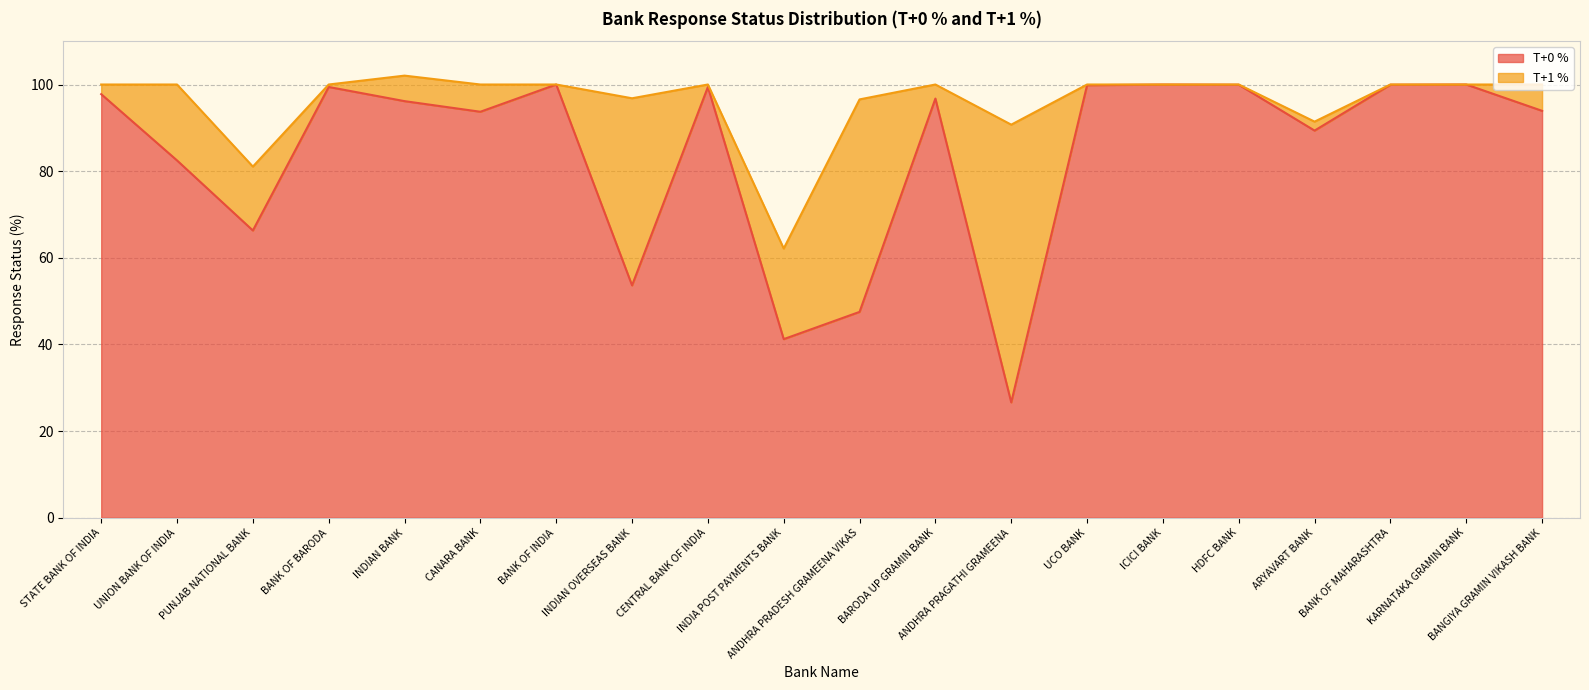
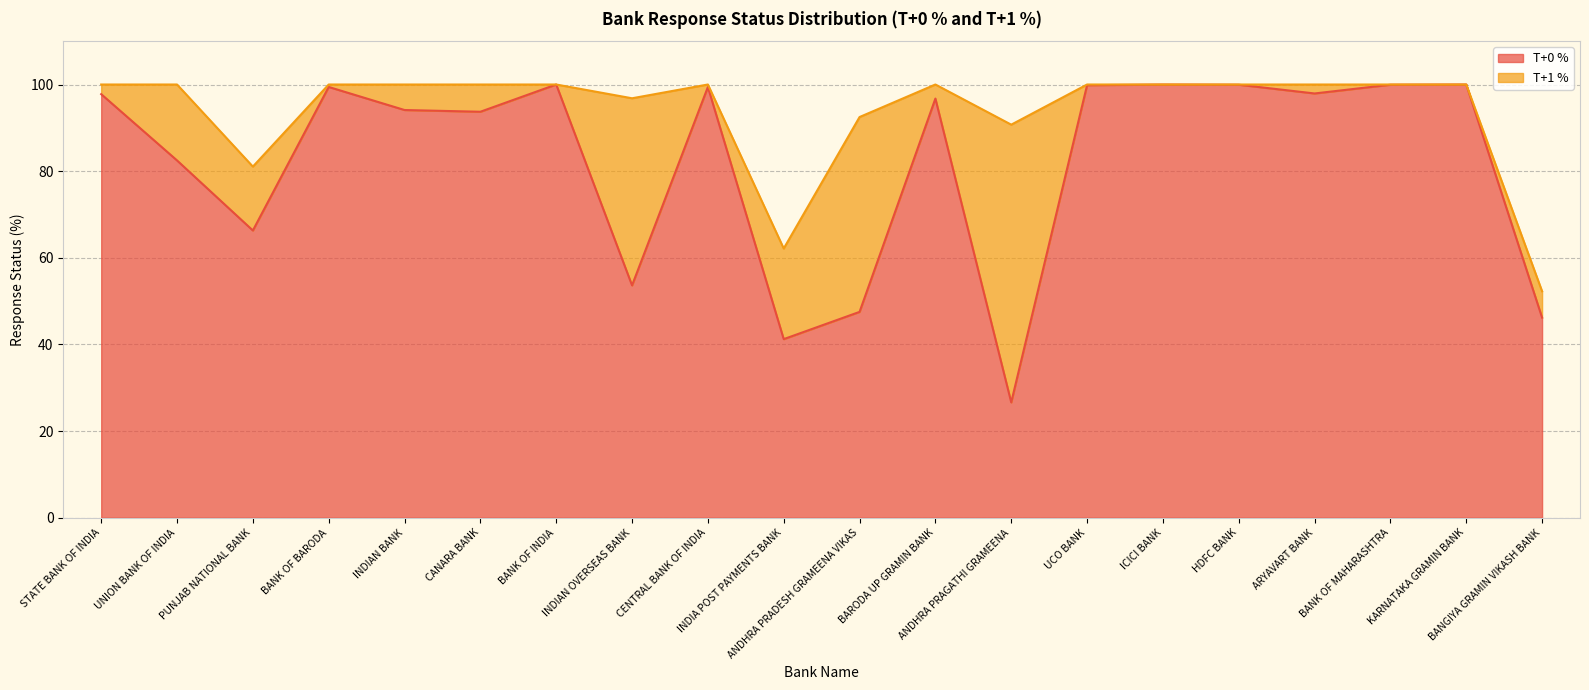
T+0 %, INDIAN BANK: 96 -> 94
T+1 %, ANDHRA PRADESH GRAMEENA VIKAS: 49 -> 45
T+0 %, ARYAVART BANK: 89 -> 98
T+0 %, BANGIYA GRAMIN VIKASH BANK: 94 -> 46
